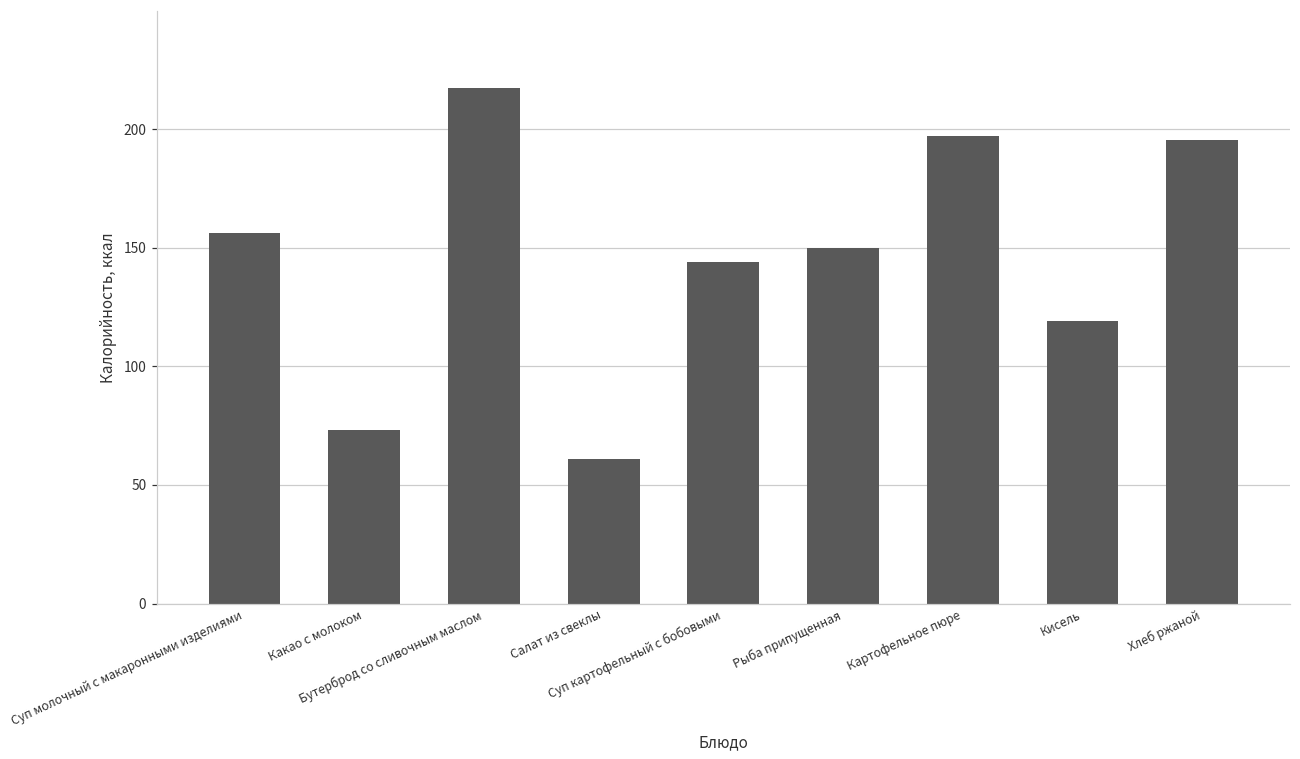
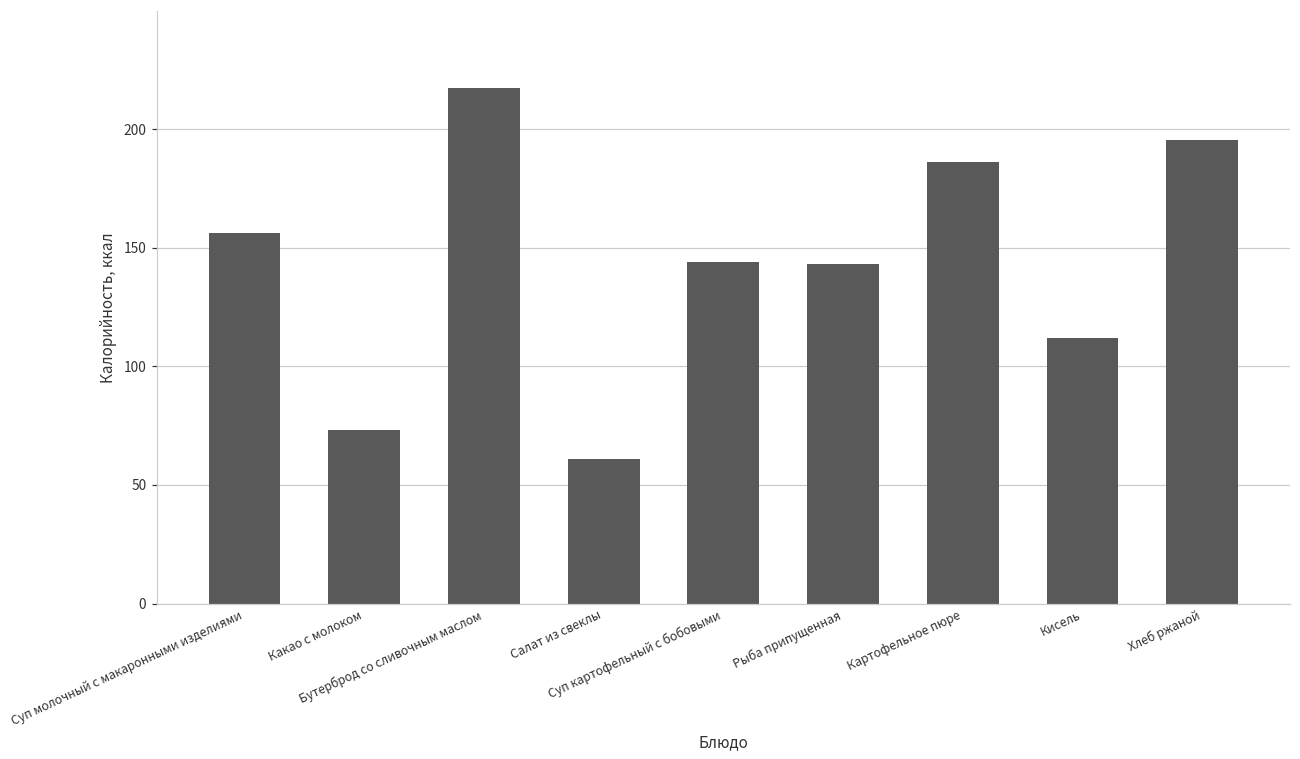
Рыба припущенная: 150 -> 143
Картофельное пюре: 197 -> 186
Кисель: 119 -> 112
